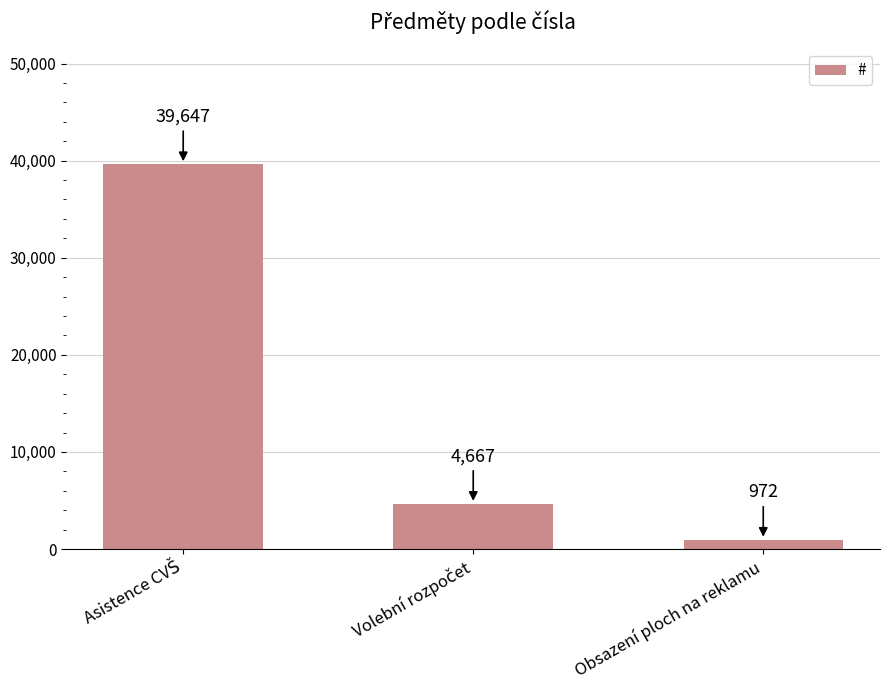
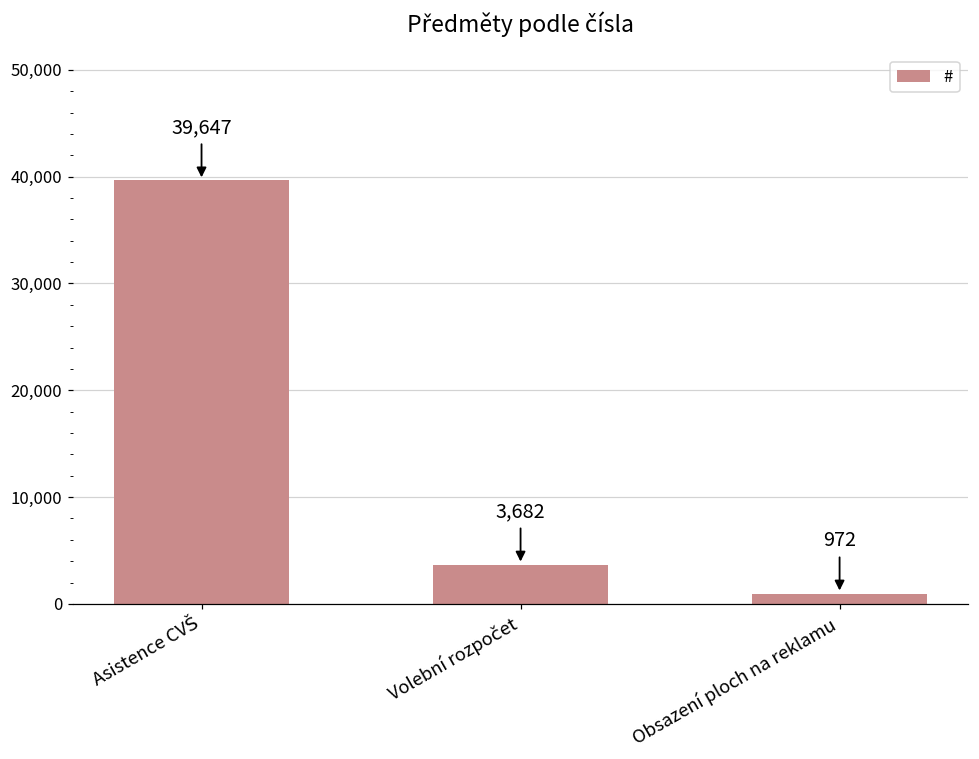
Volební rozpočet: 4,667 -> 3,682
